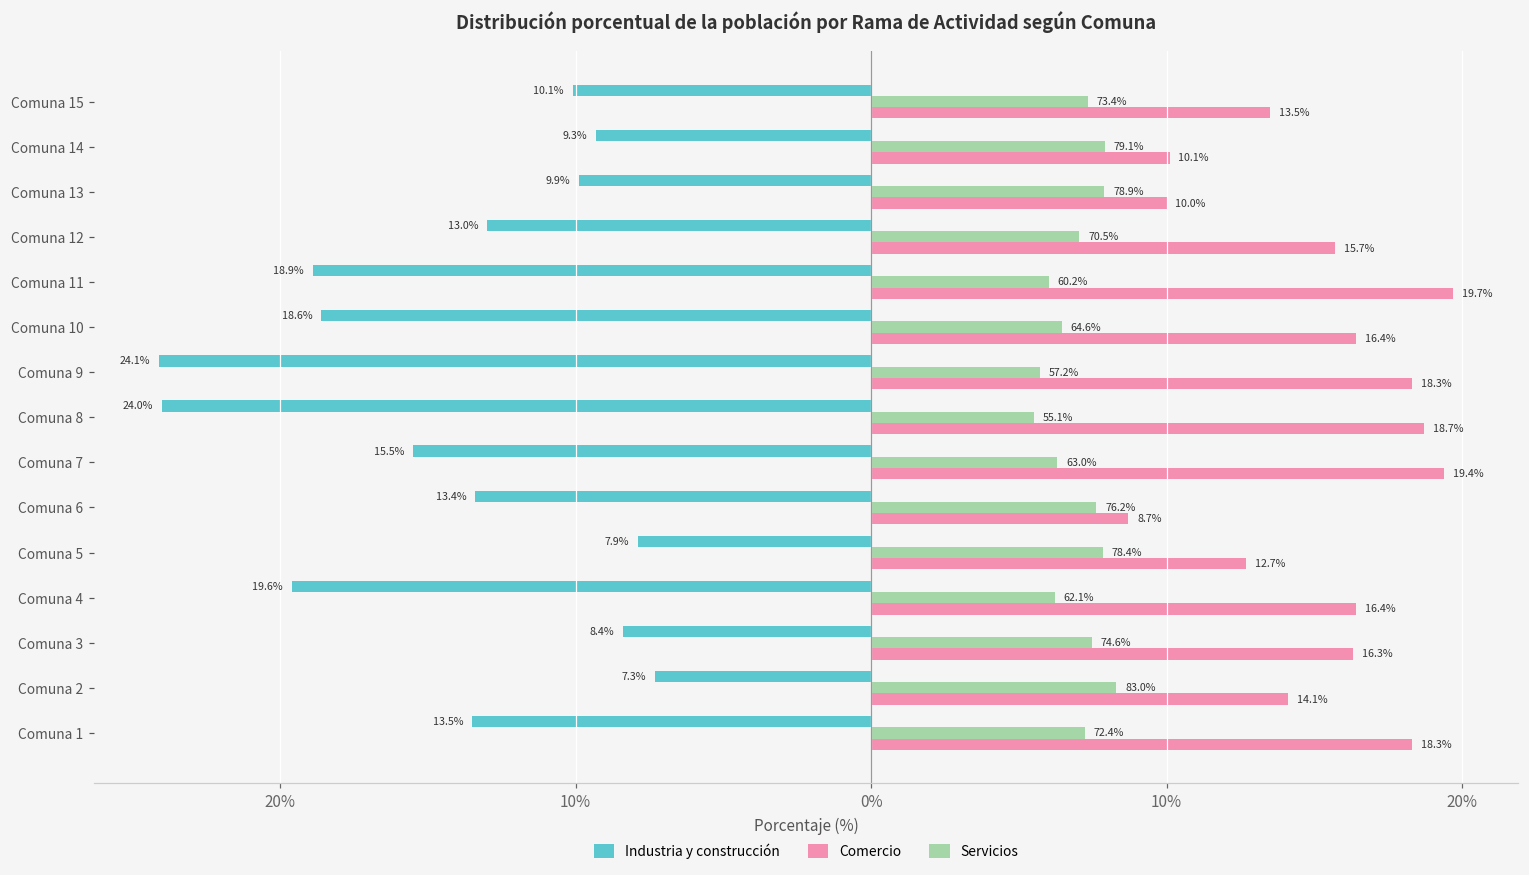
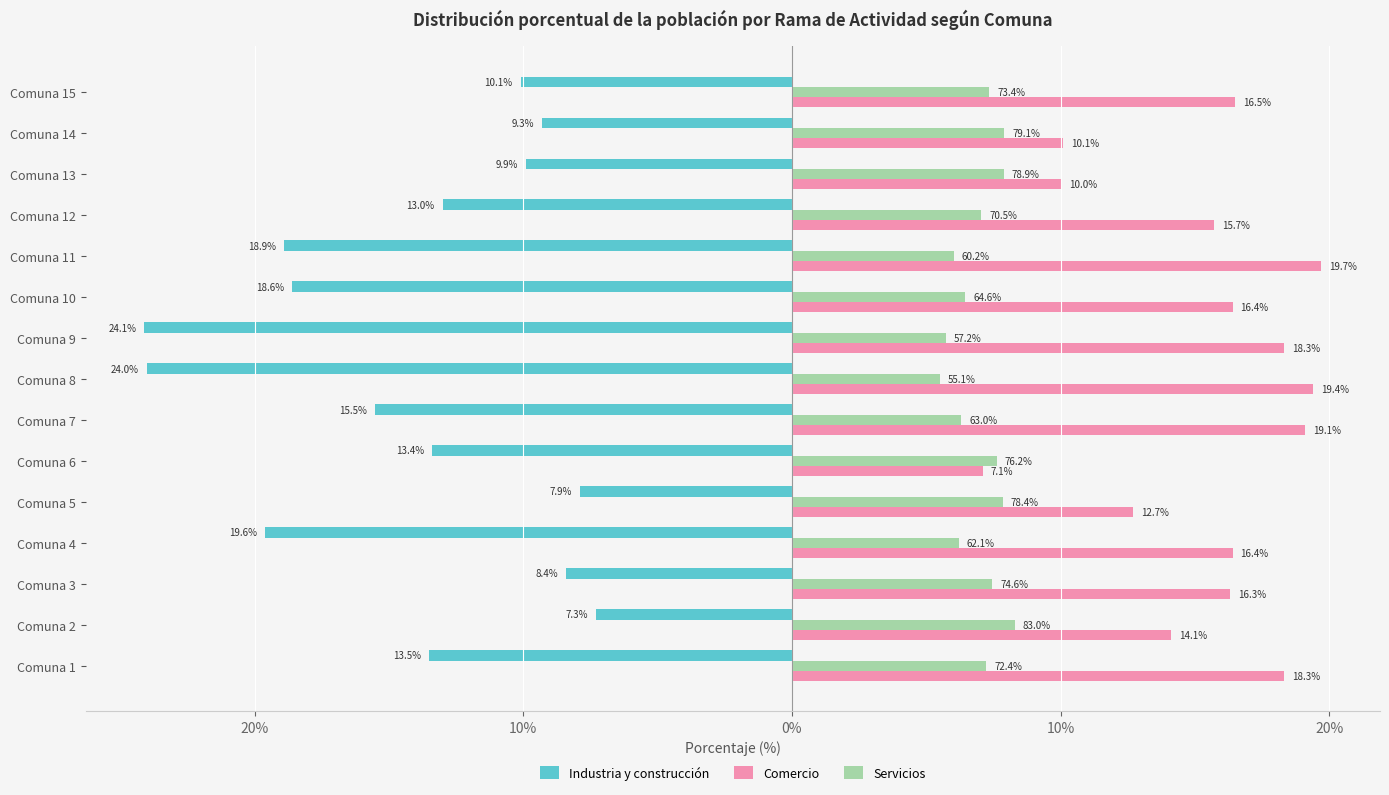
Comercio, Comuna 15: 13.5% -> 16.5%
Comercio, Comuna 8: 18.7% -> 19.4%
Comercio, Comuna 7: 19.4% -> 19.1%
Comercio, Comuna 6: 8.7% -> 7.1%
